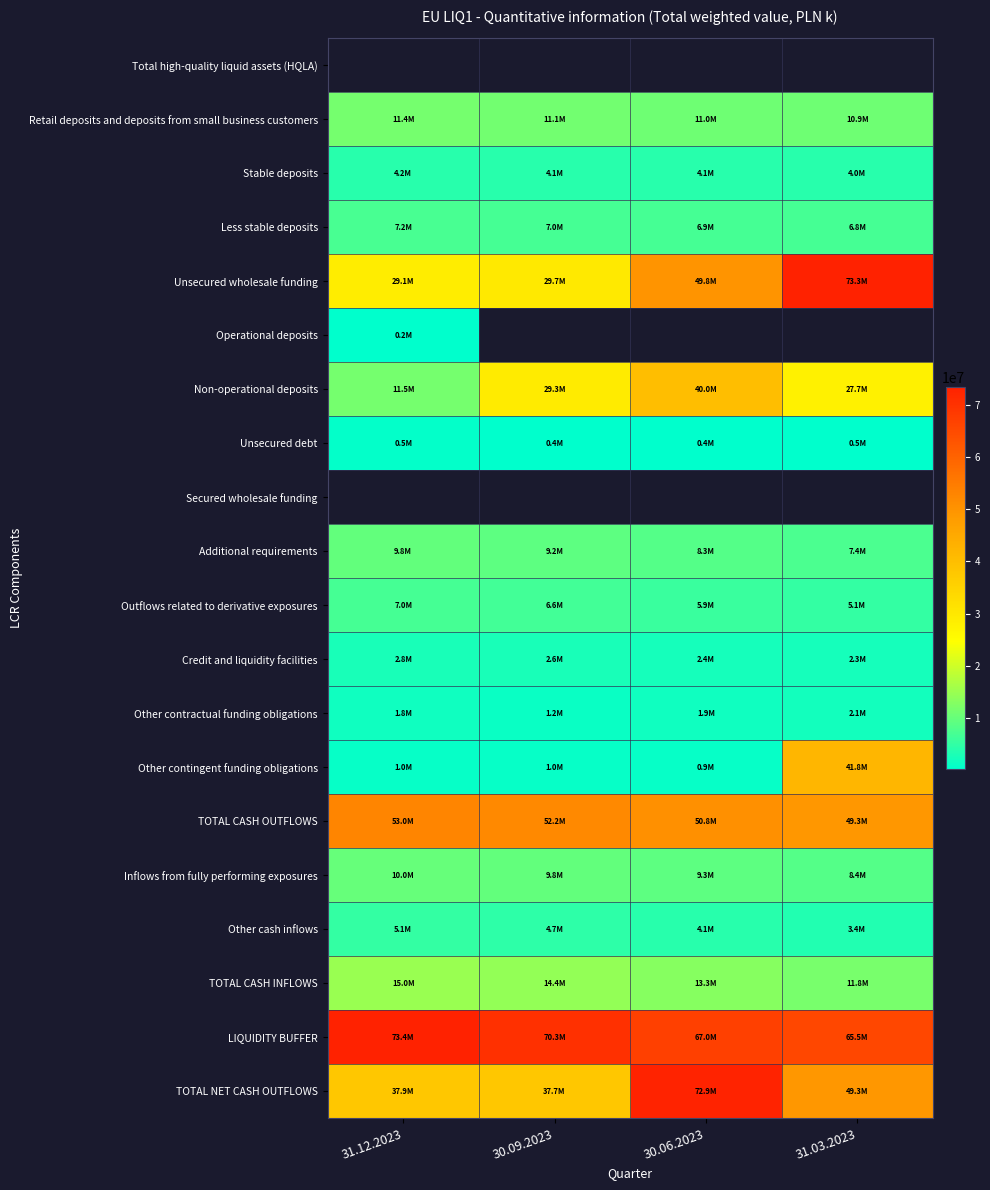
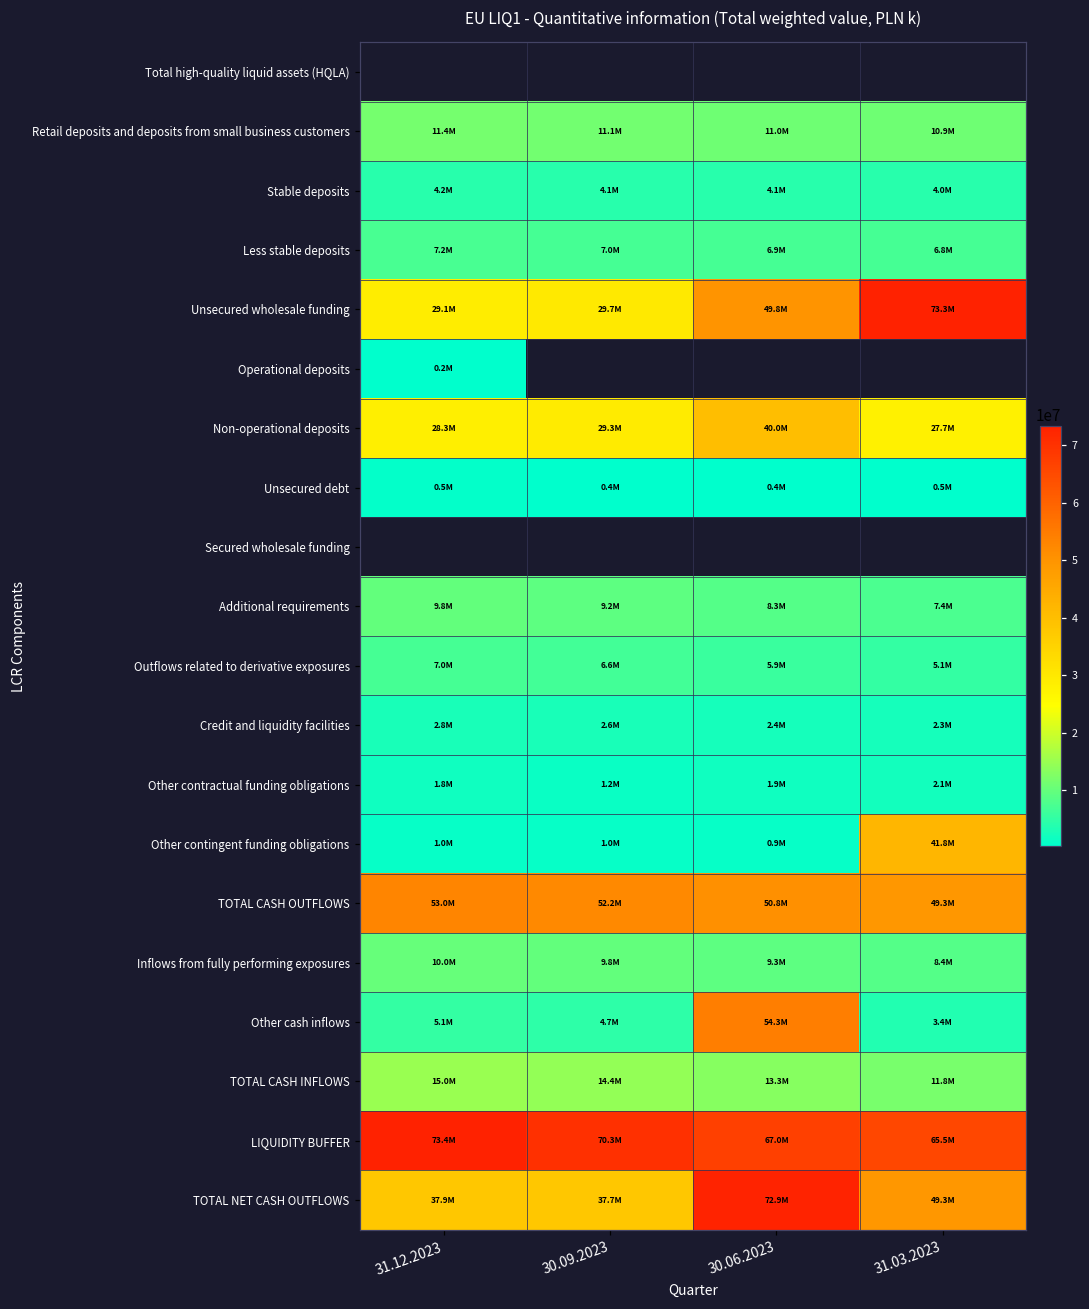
Non-operational deposits, 31.12.2023: 11.5M -> 28.3M
Other cash inflows, 30.06.2023: 4.1M -> 54.3M
